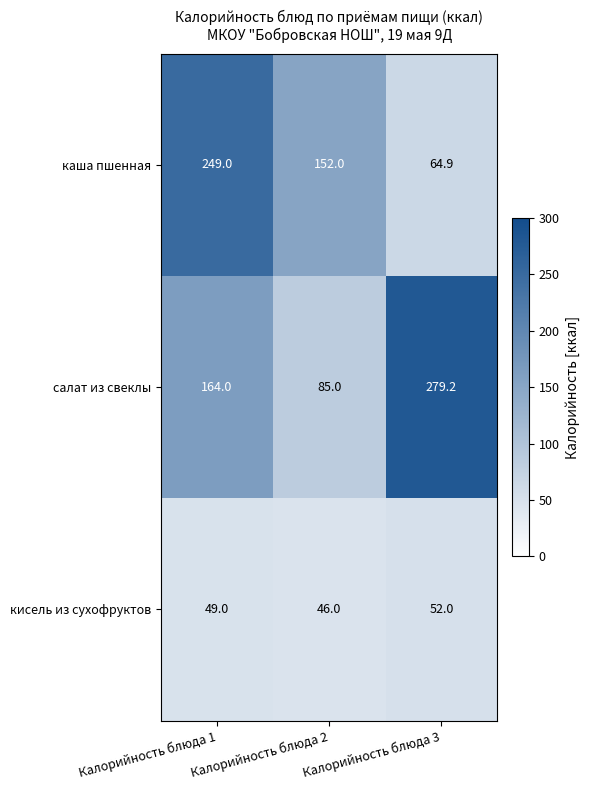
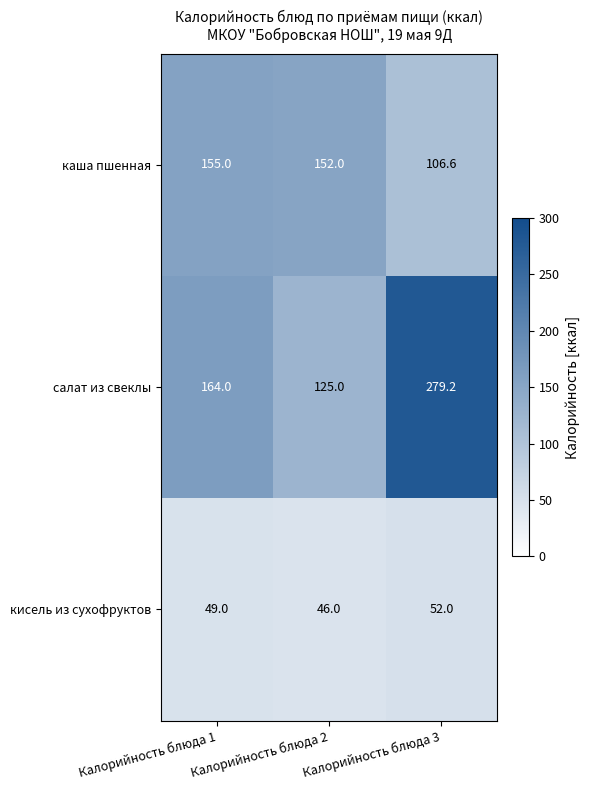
каша пшенная, Калорийность блюда 1: 249.0 -> 155.0
каша пшенная, Калорийность блюда 3: 64.9 -> 106.6
салат из свеклы, Калорийность блюда 2: 85.0 -> 125.0
